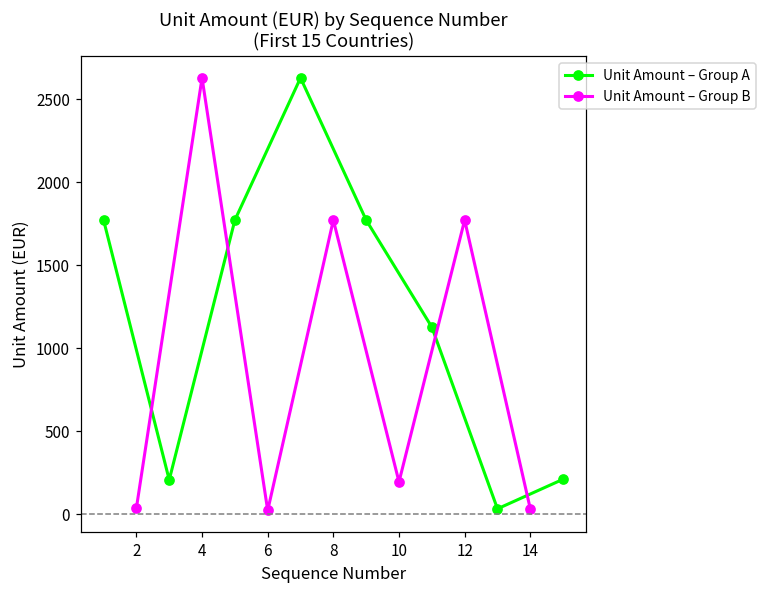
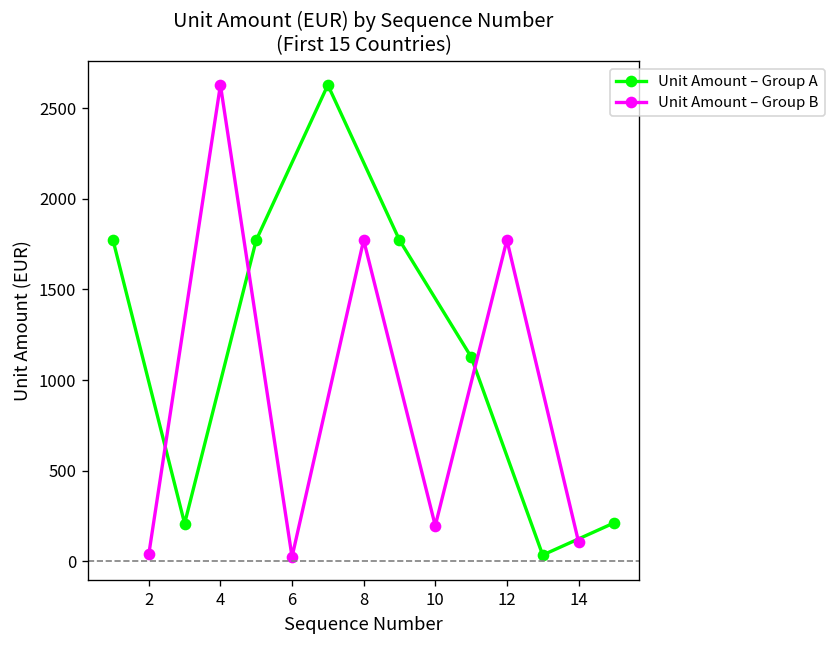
Unit Amount – Group B, 14: 30 -> 110
